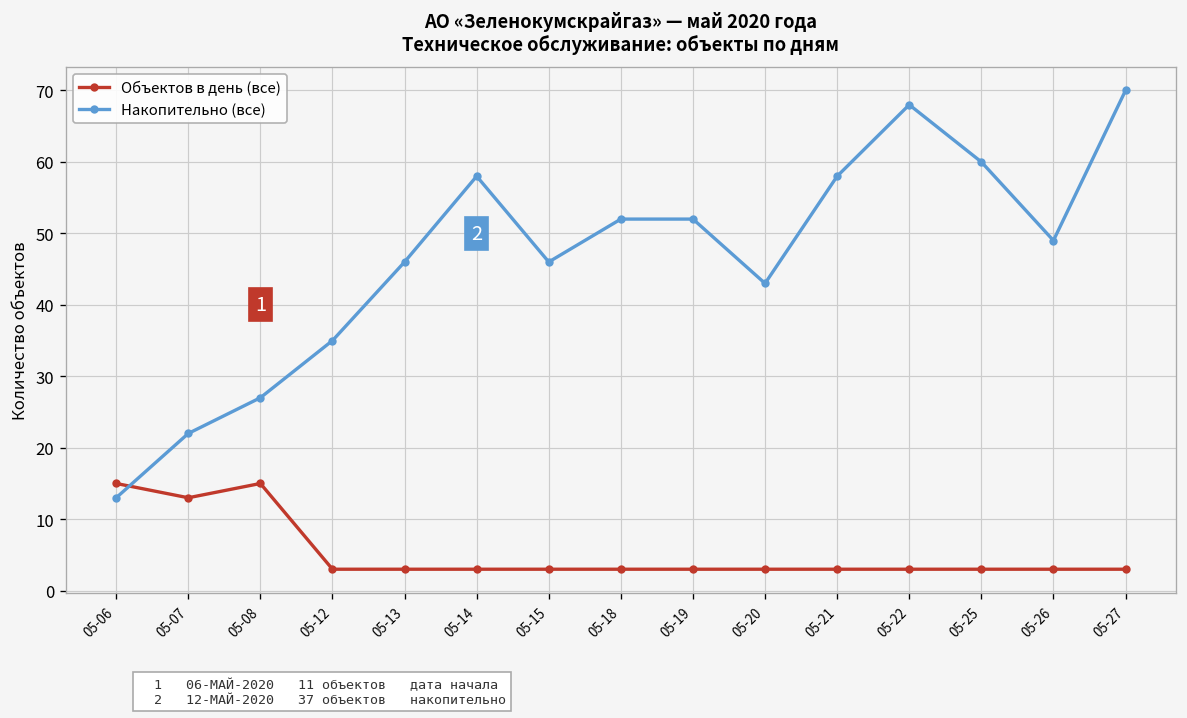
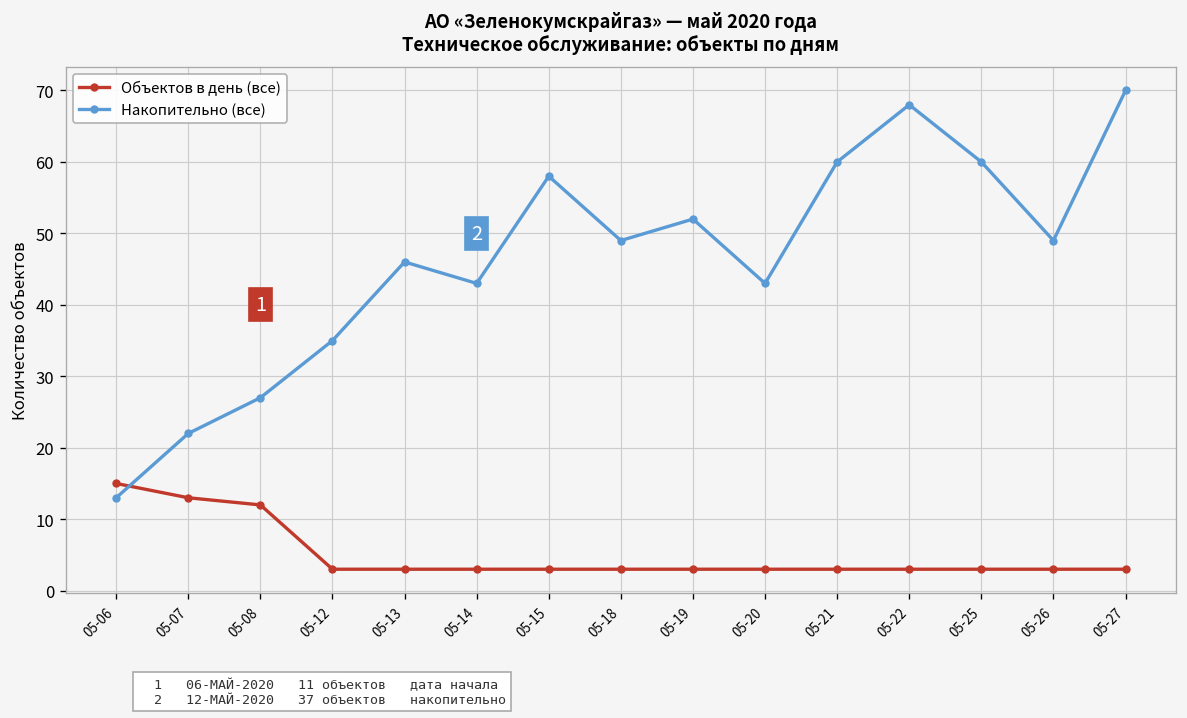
Объектов в день (все), 05-08: 15 -> 12
Накопительно (все), 05-14: 58 -> 43
Накопительно (все), 05-15: 46 -> 58
Накопительно (все), 05-18: 52 -> 49
Накопительно (все), 05-21: 58 -> 60
